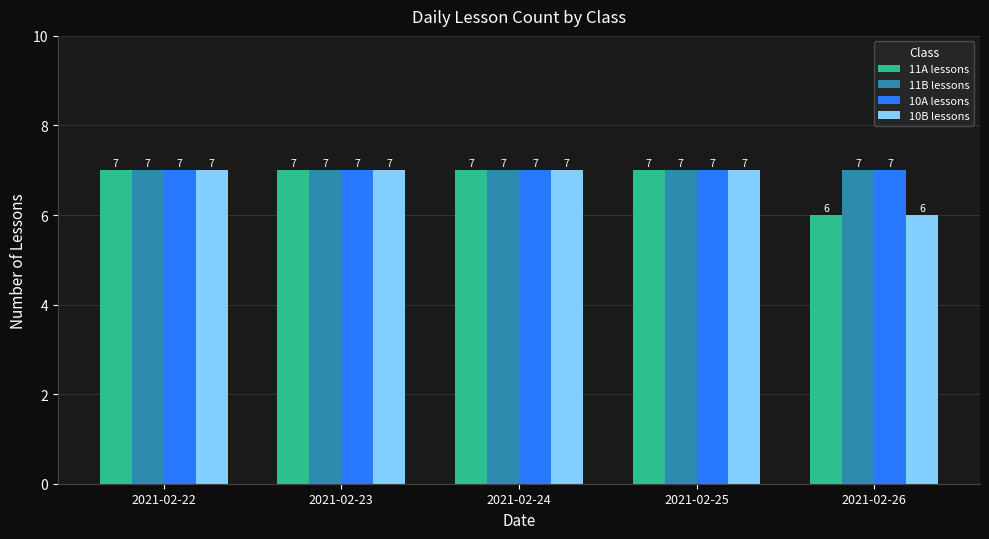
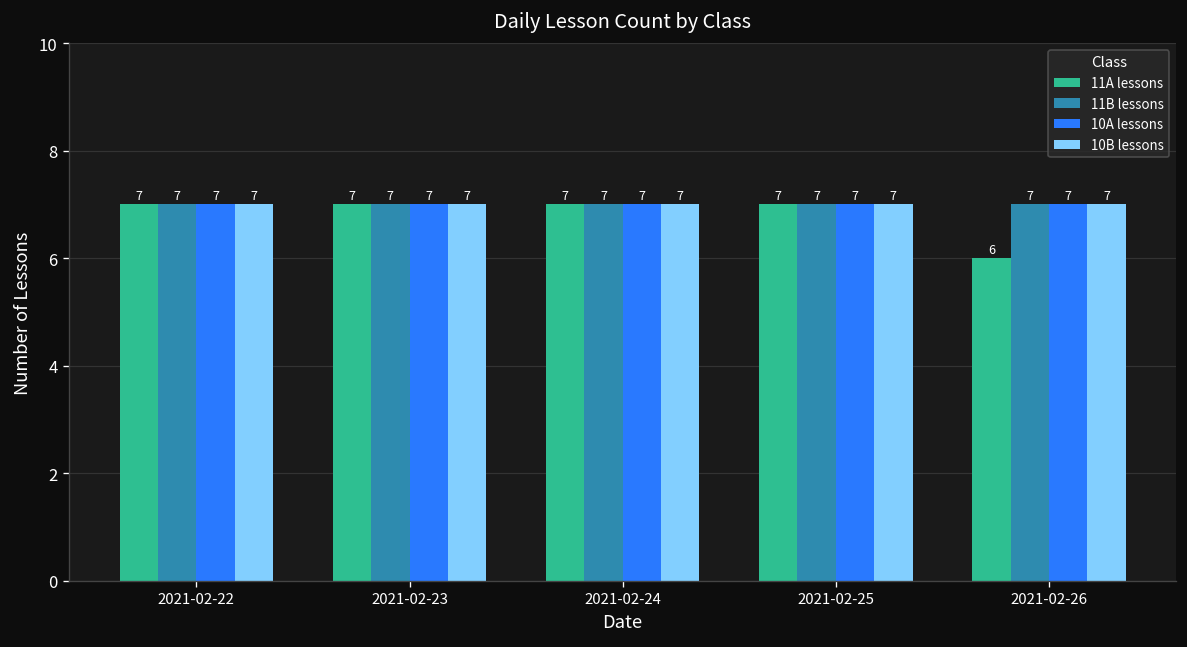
10B lessons, 2021-02-26: 6 -> 7
